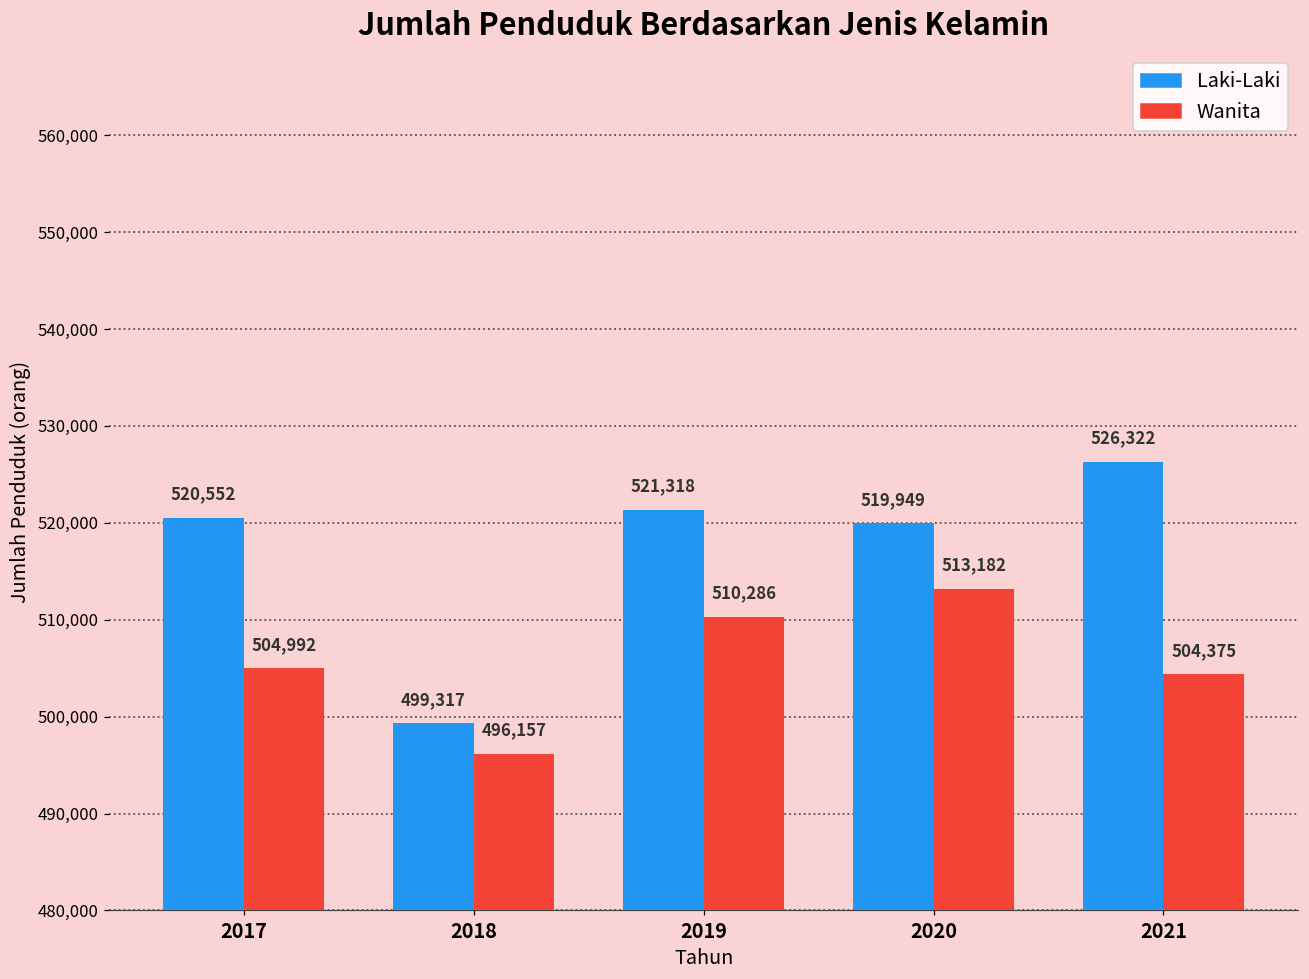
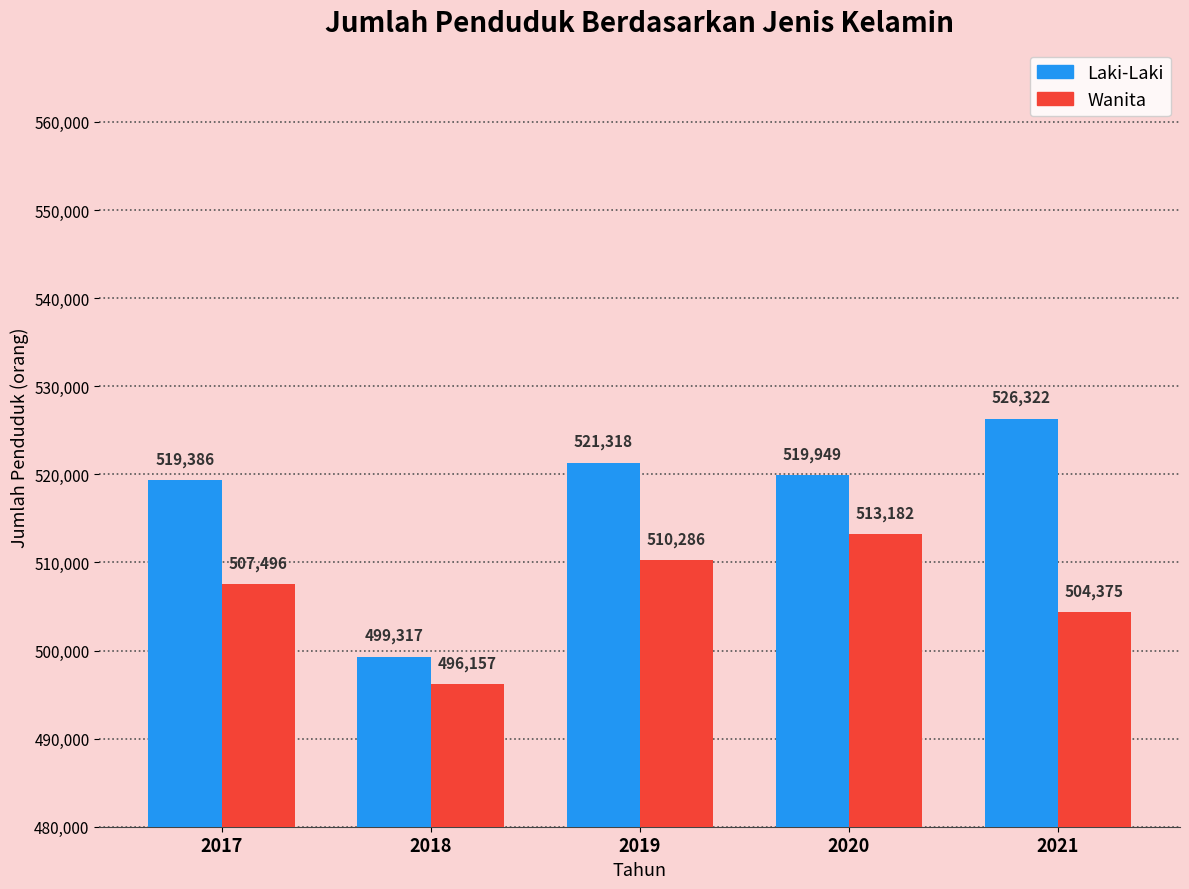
Laki-Laki, 2017: 520,552 -> 519,386
Wanita, 2017: 504,992 -> 507,496
